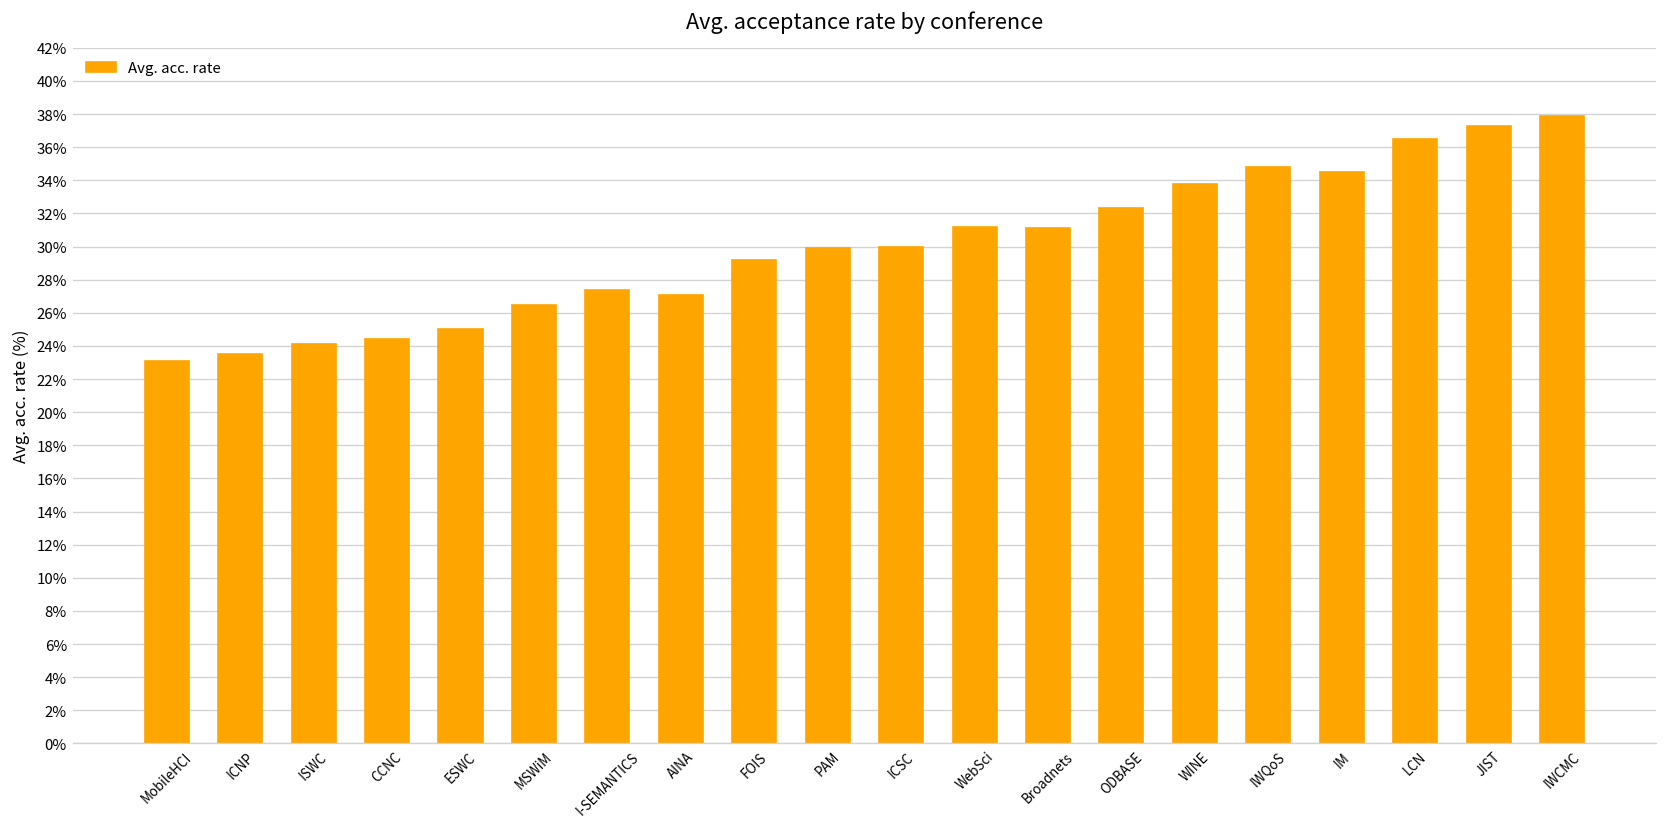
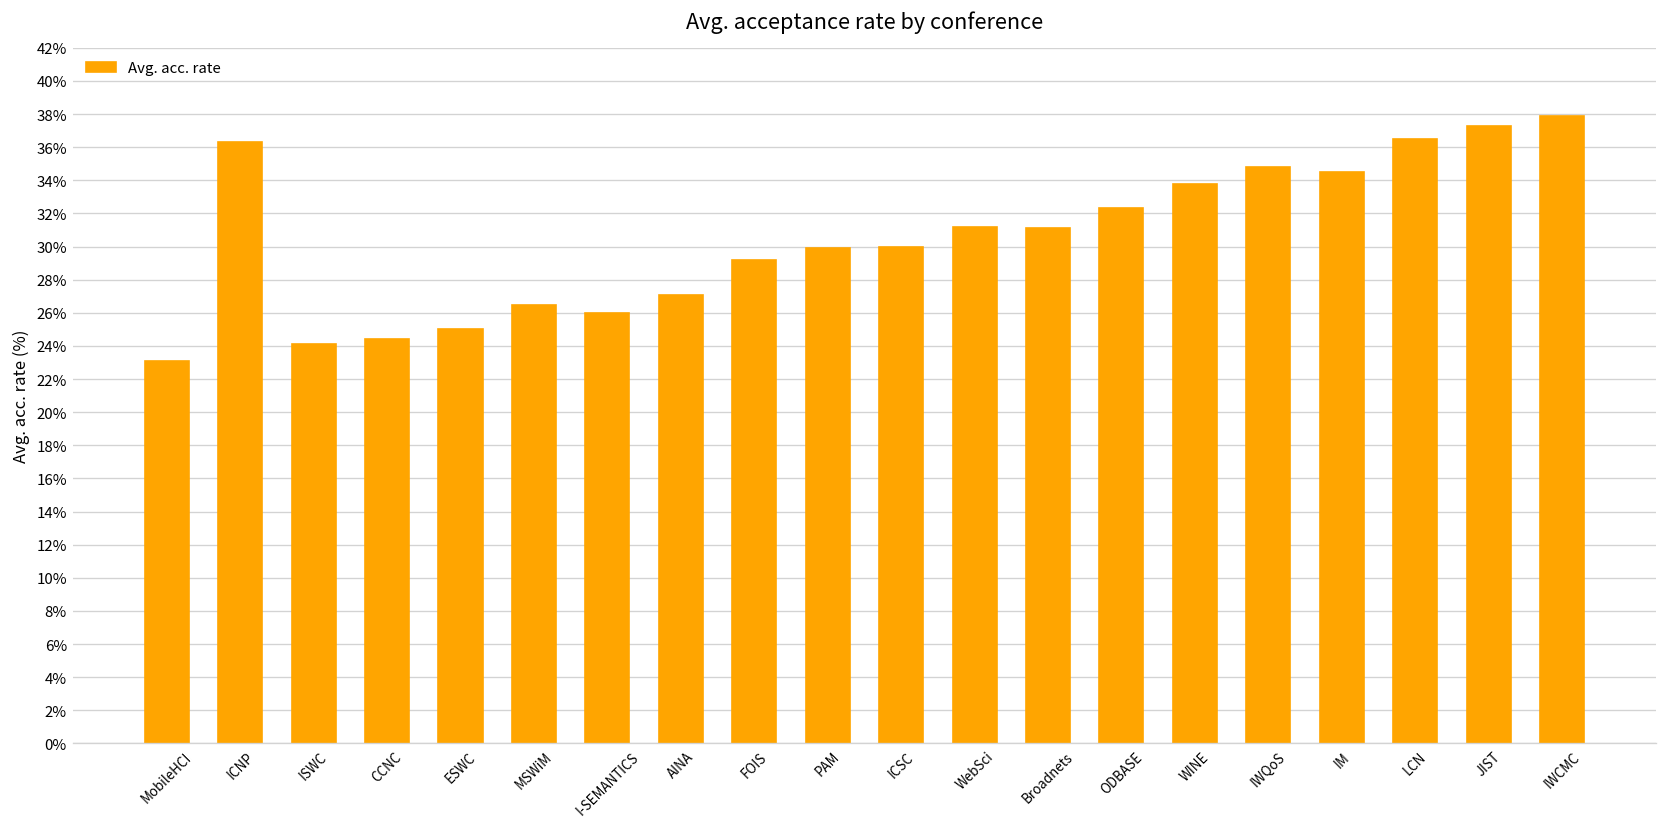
ICNP: 23.5% -> 36.3%
I-SEMANTICS: 27.4% -> 26.0%
